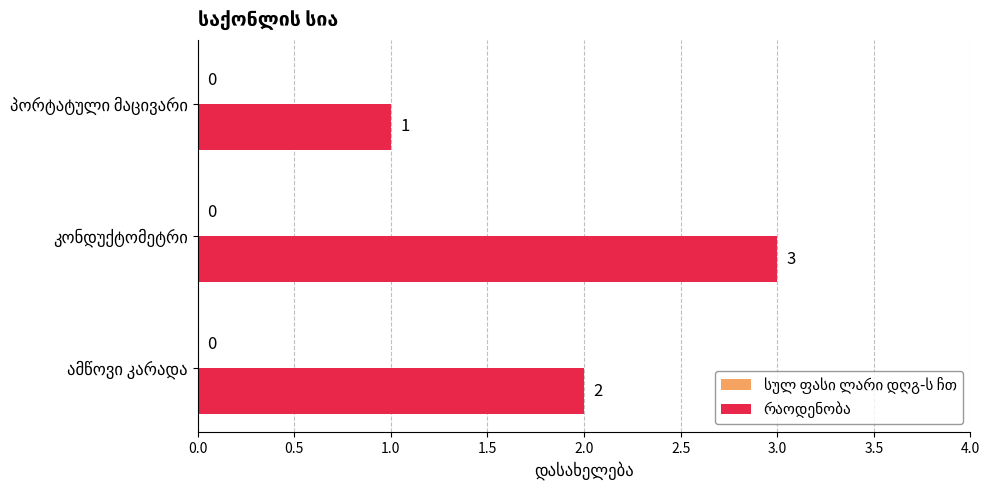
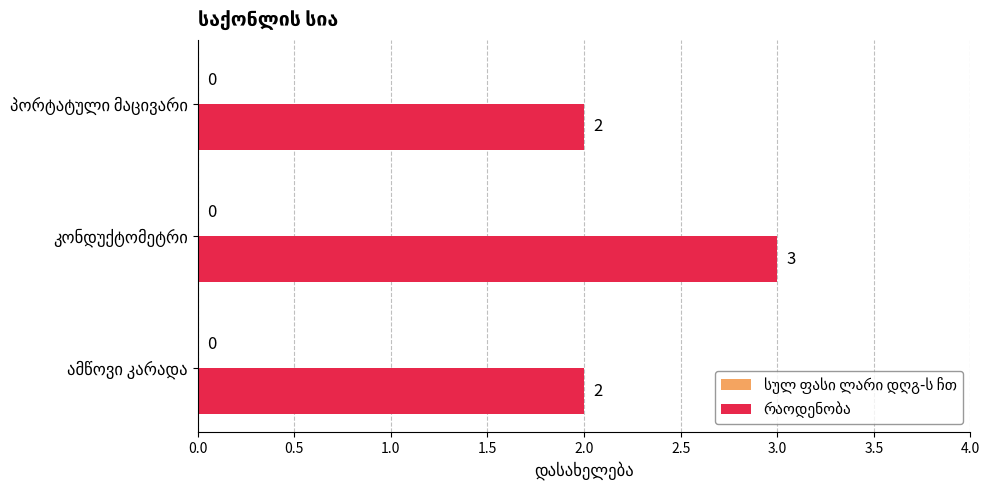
რაოდენობა, პორტატული მაცივარი: 1 -> 2
